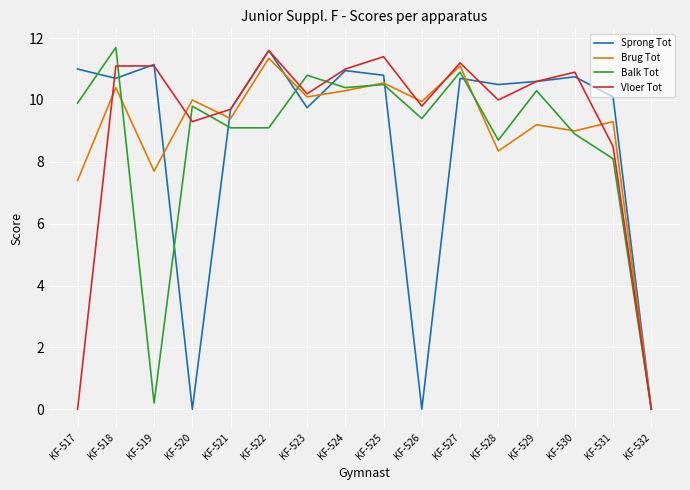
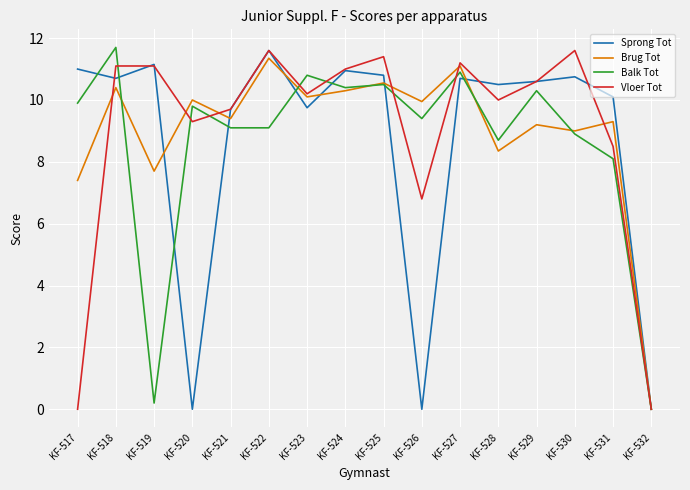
Vloer Tot, KF-526: 9.8 -> 6.8
Vloer Tot, KF-530: 10.9 -> 11.6
